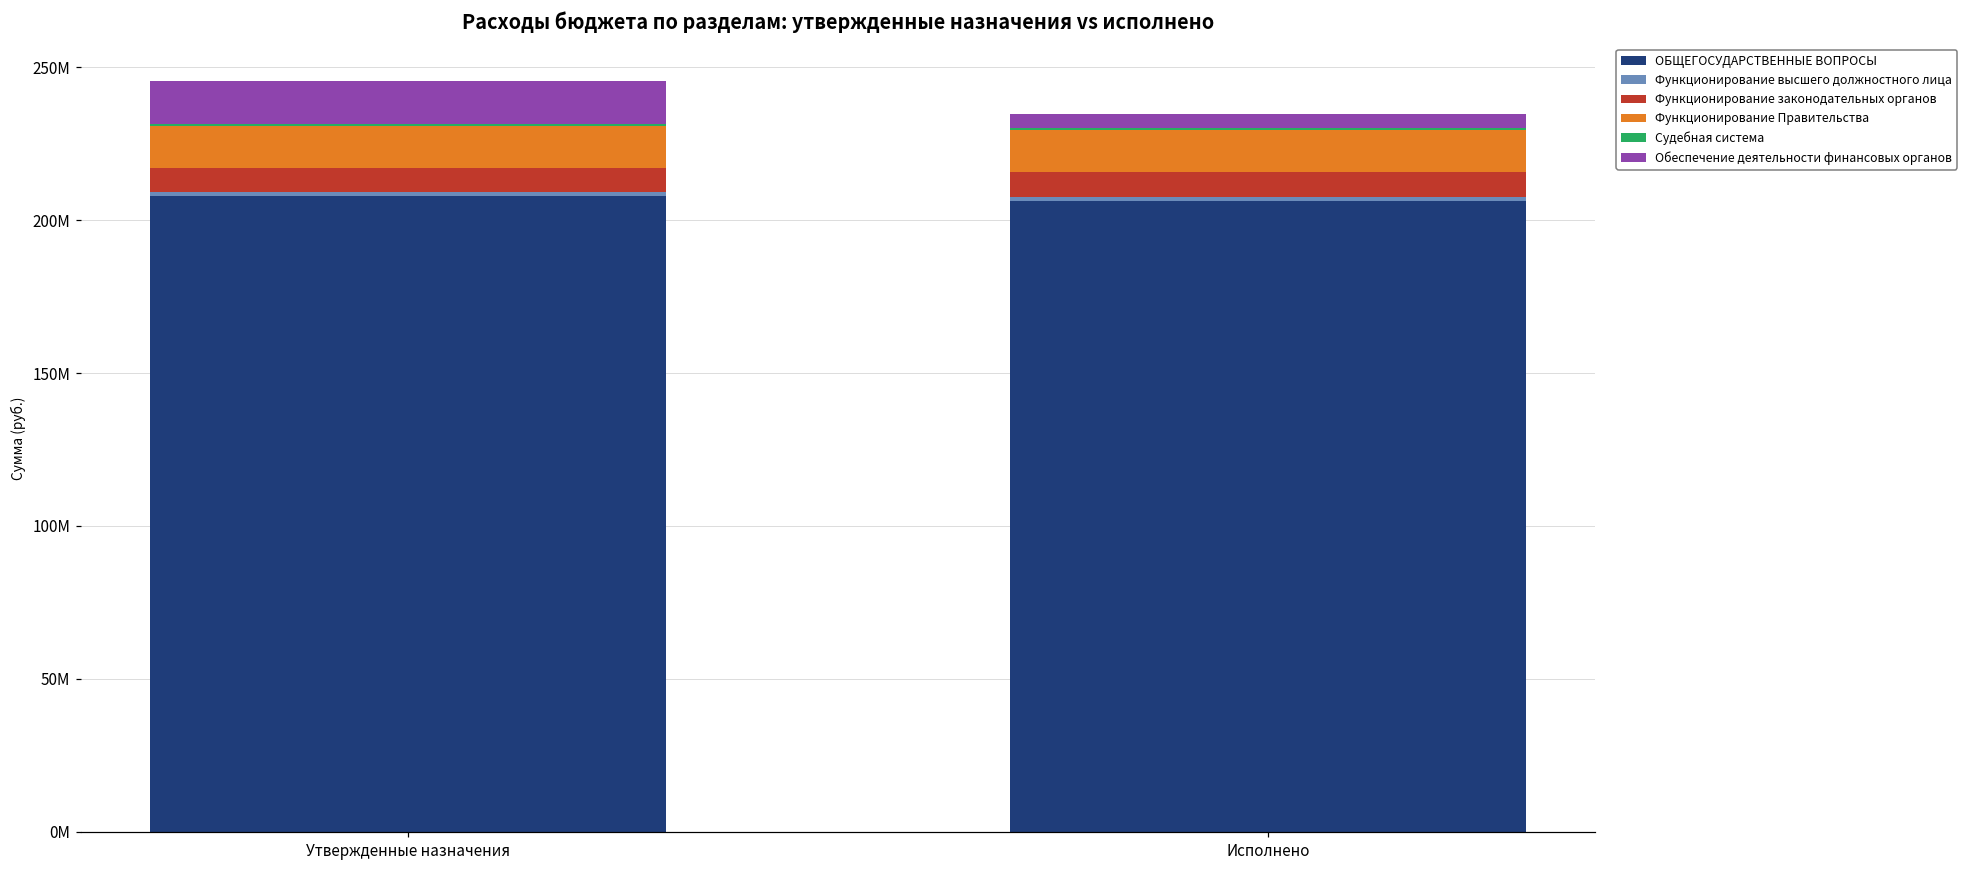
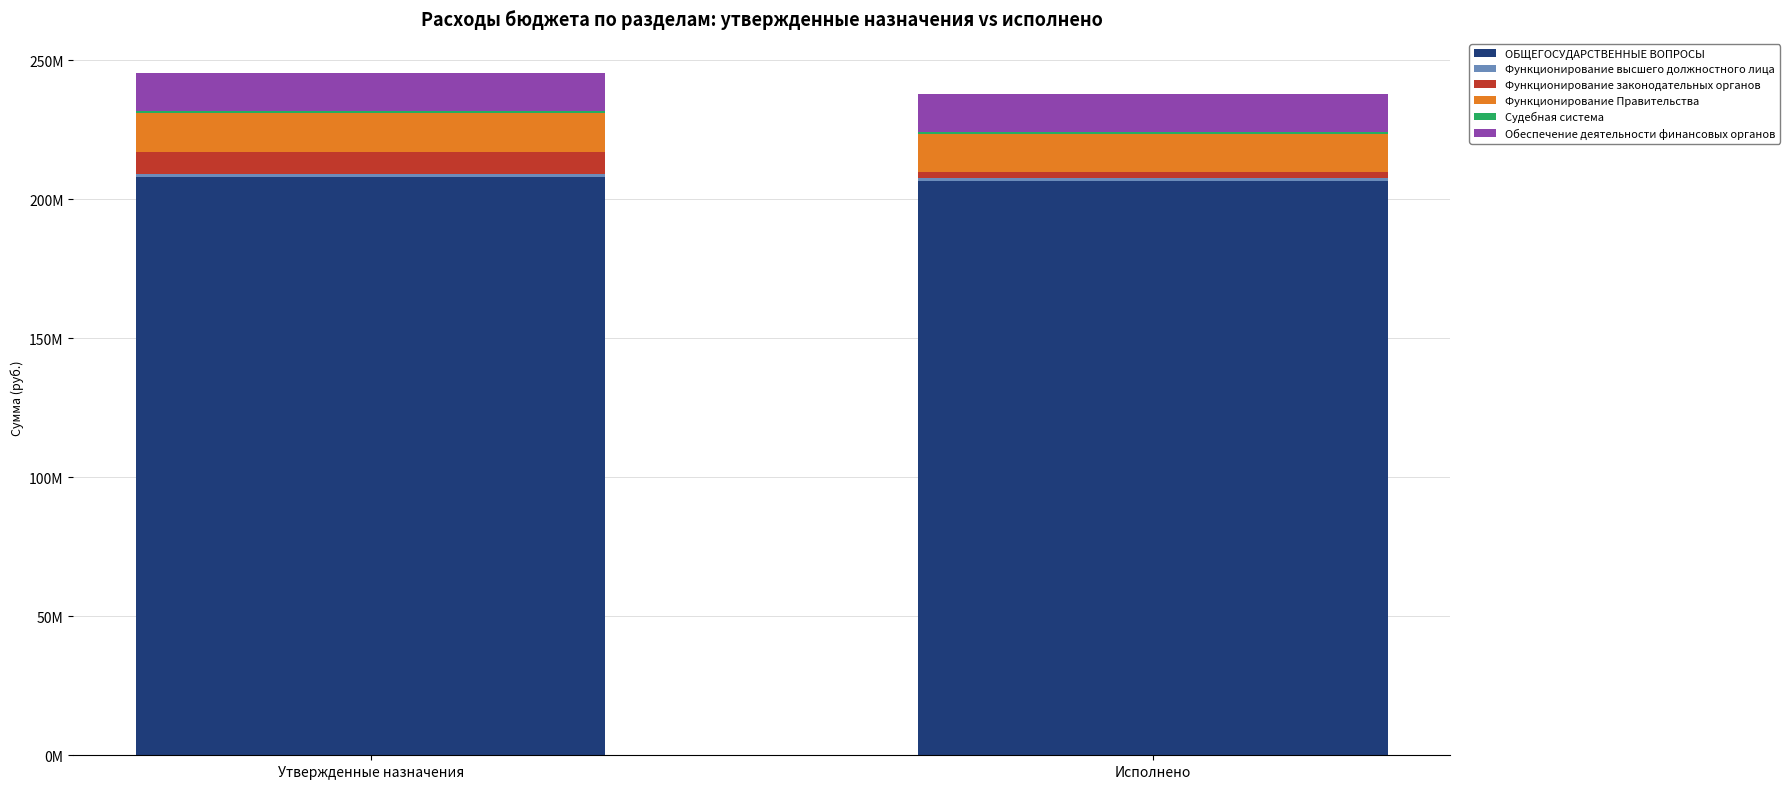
Функционирование законодательных органов, Исполнено: 8000000 -> 2000000
Обеспечение деятельности финансовых органов, Исполнено: 5000000 -> 14000000
